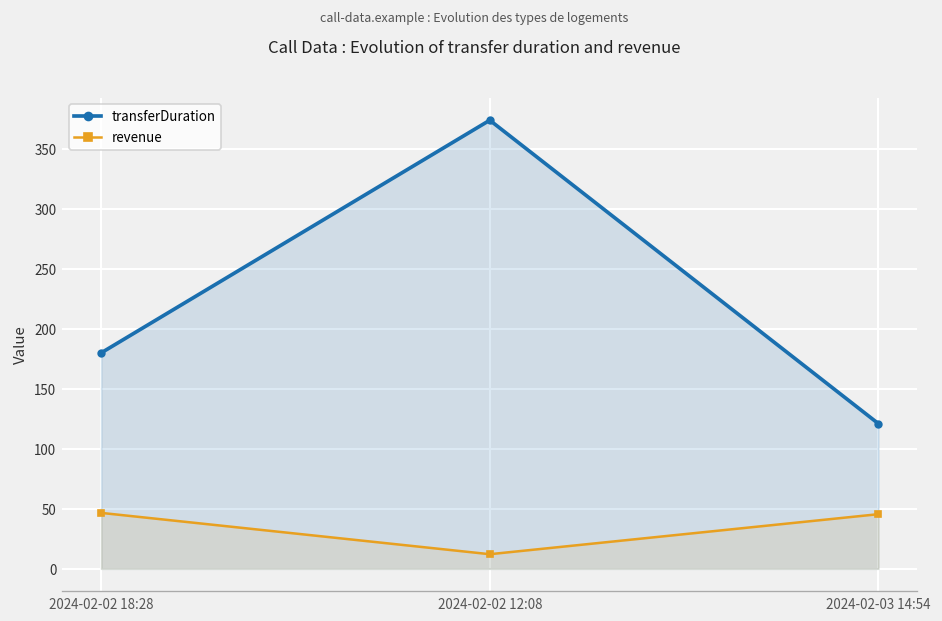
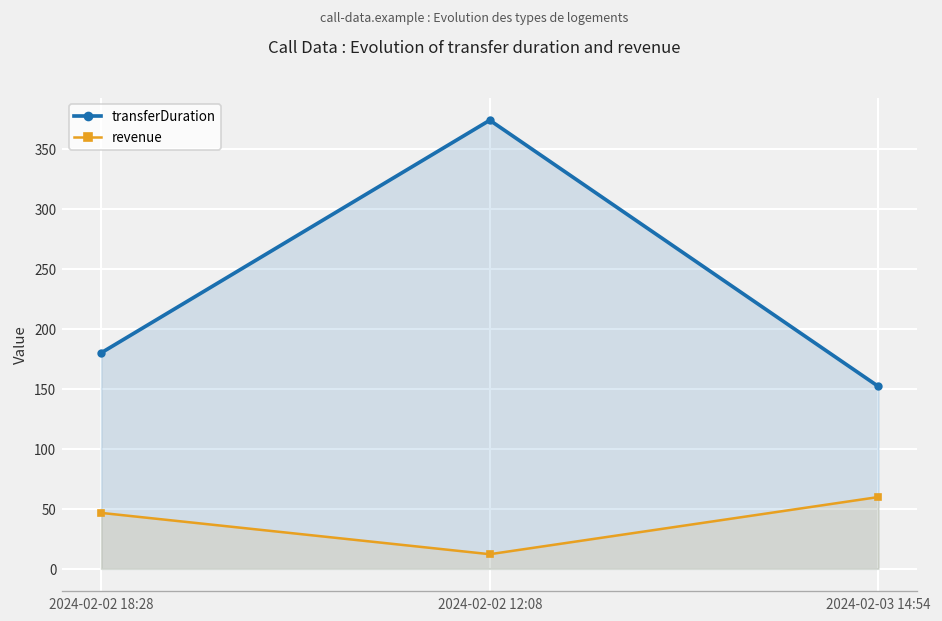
transferDuration, 2024-02-03 14:54: 120 -> 150
revenue, 2024-02-03 14:54: 50 -> 60
